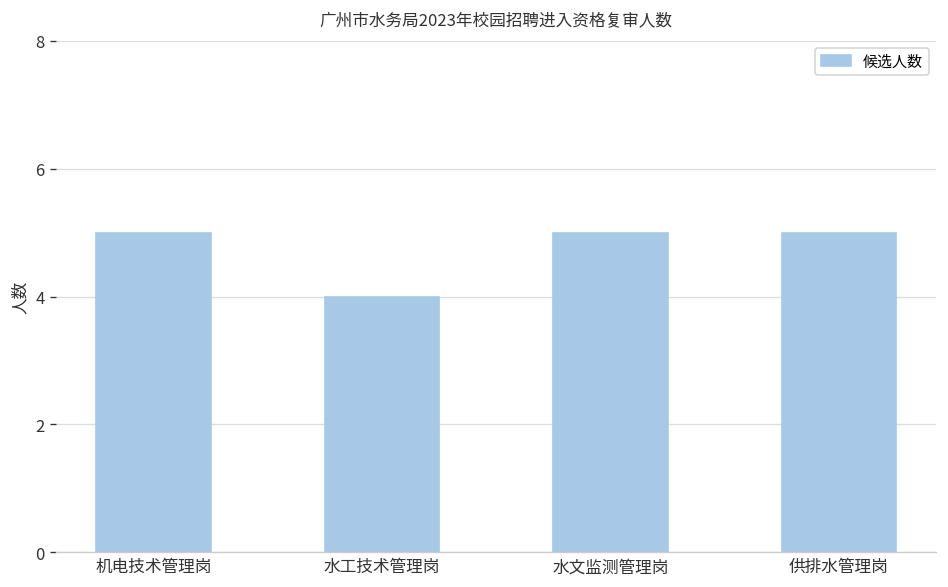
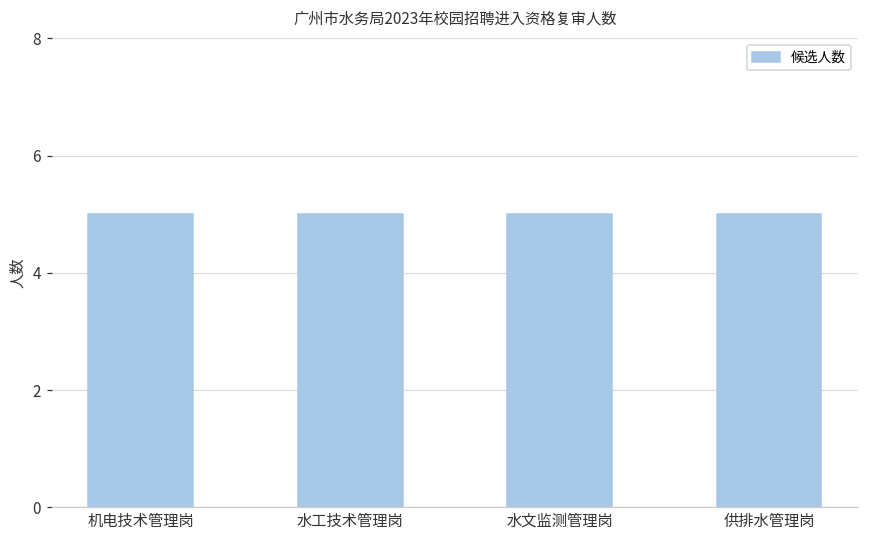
水工技术管理岗: 4 -> 5
